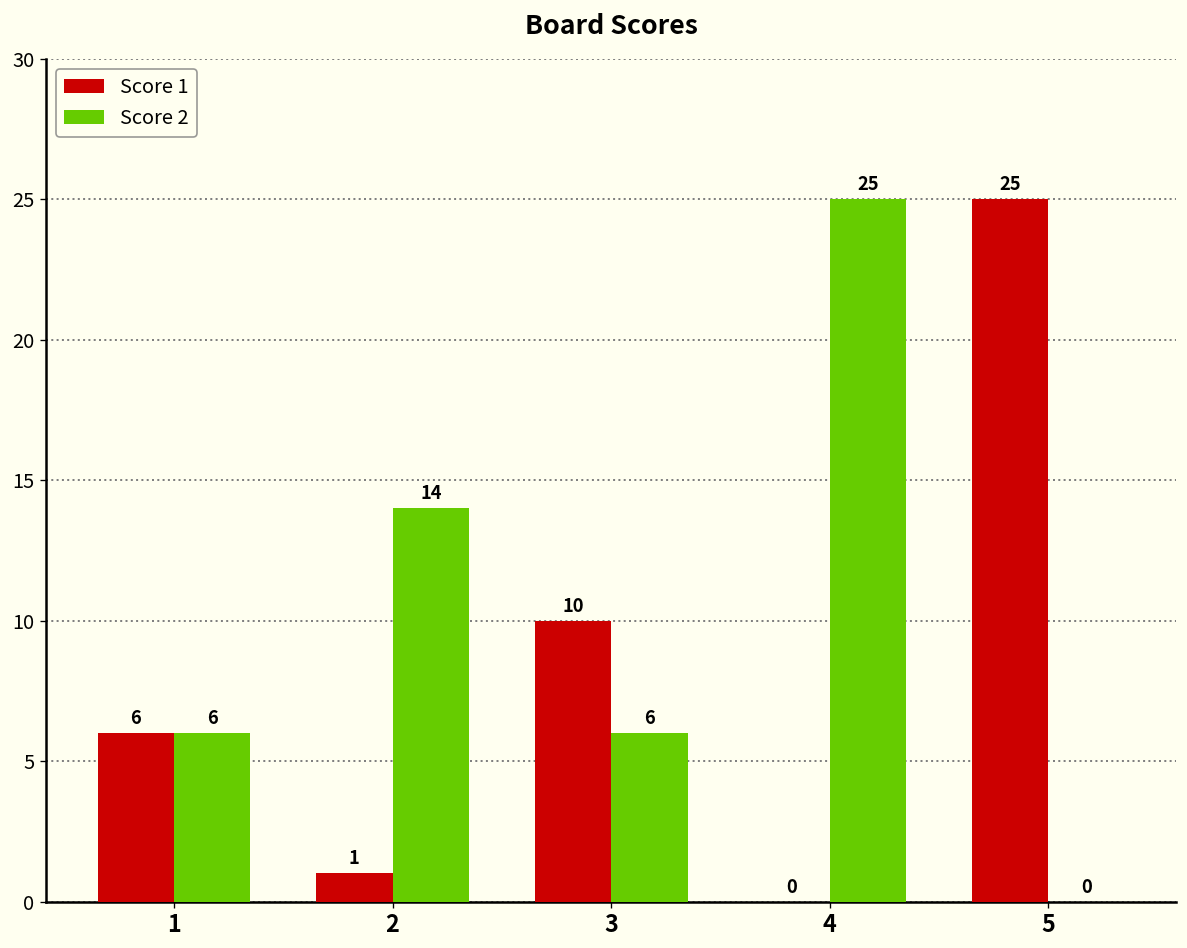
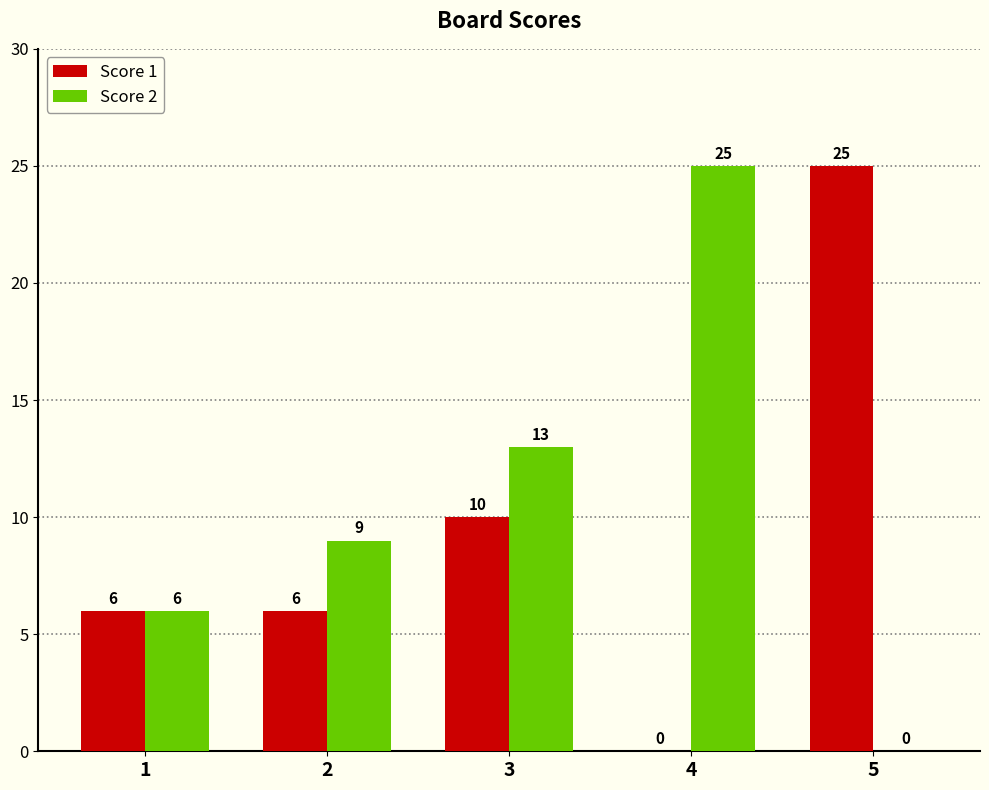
Score 1, 2: 1 -> 6
Score 2, 2: 14 -> 9
Score 2, 3: 6 -> 13
